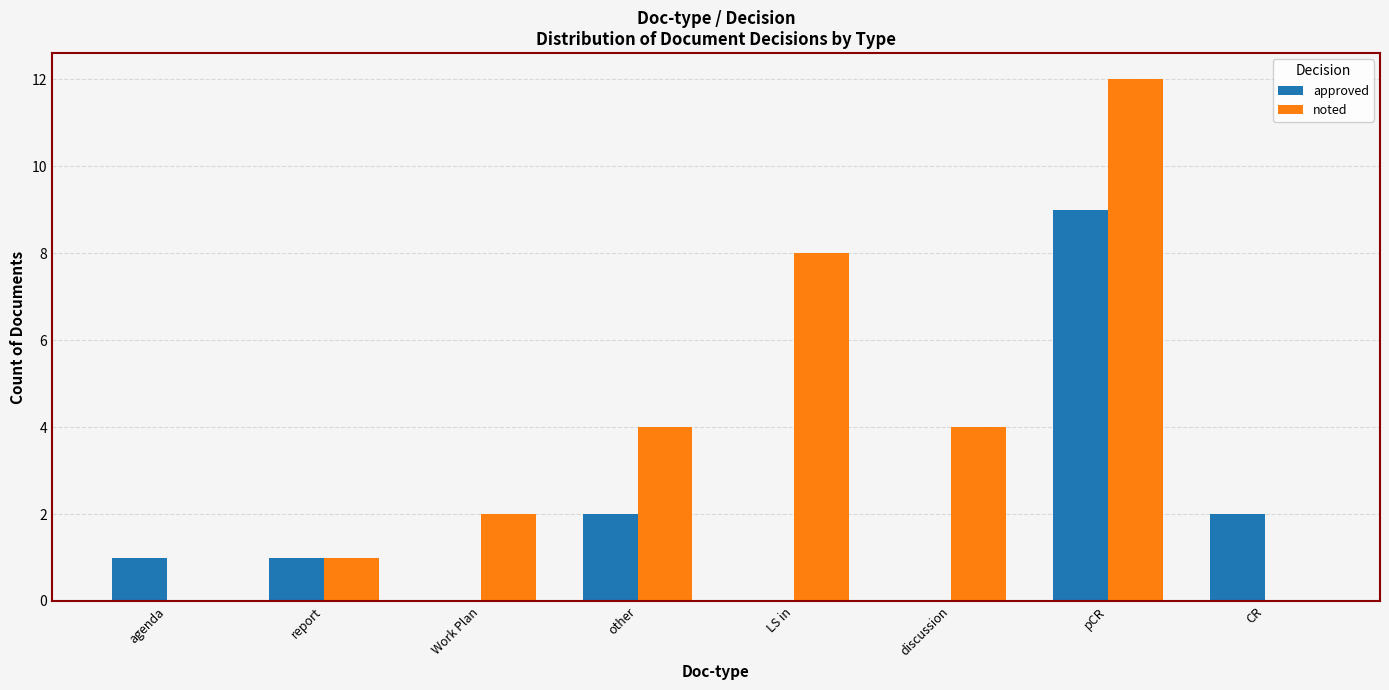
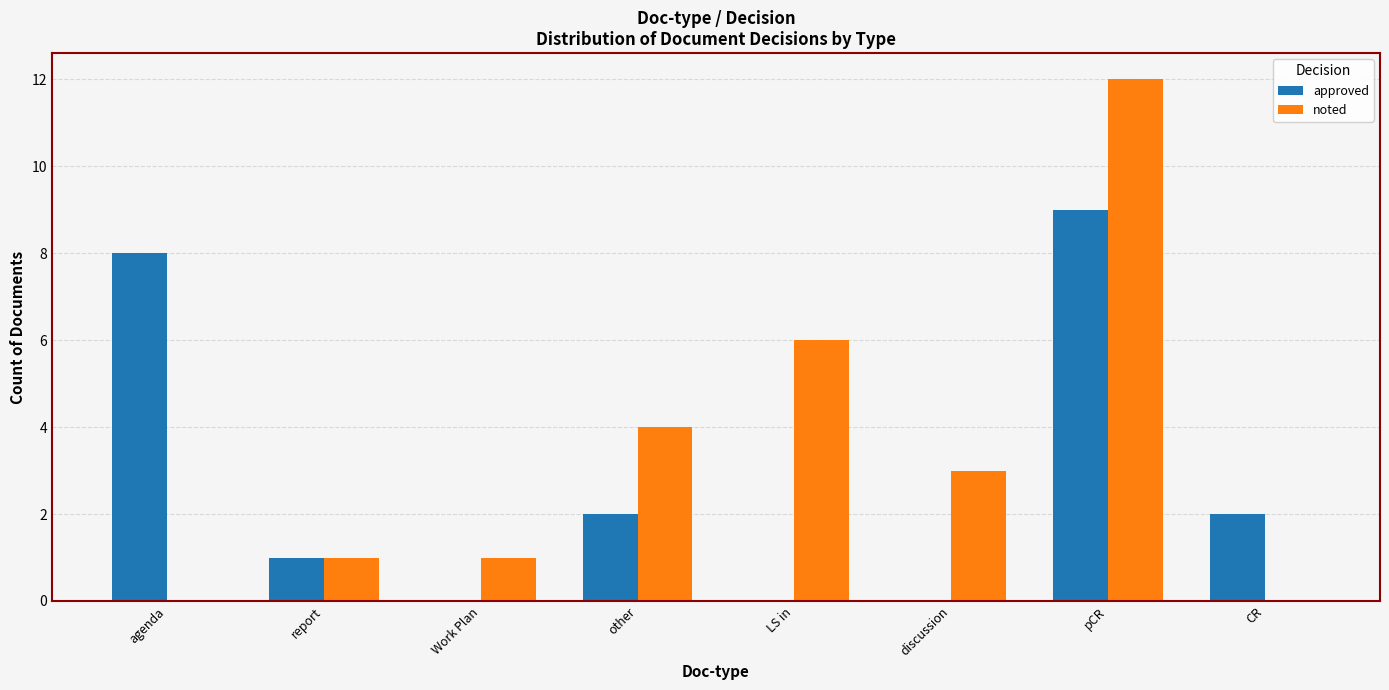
approved, agenda: 1 -> 8
noted, Work Plan: 2 -> 1
noted, LS in: 8 -> 6
noted, discussion: 4 -> 3
